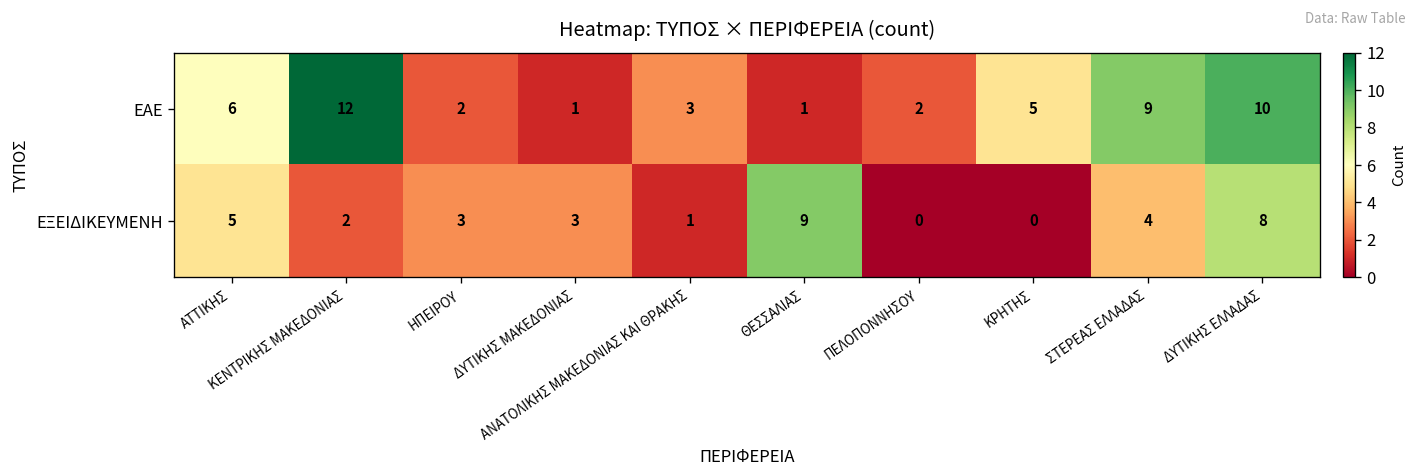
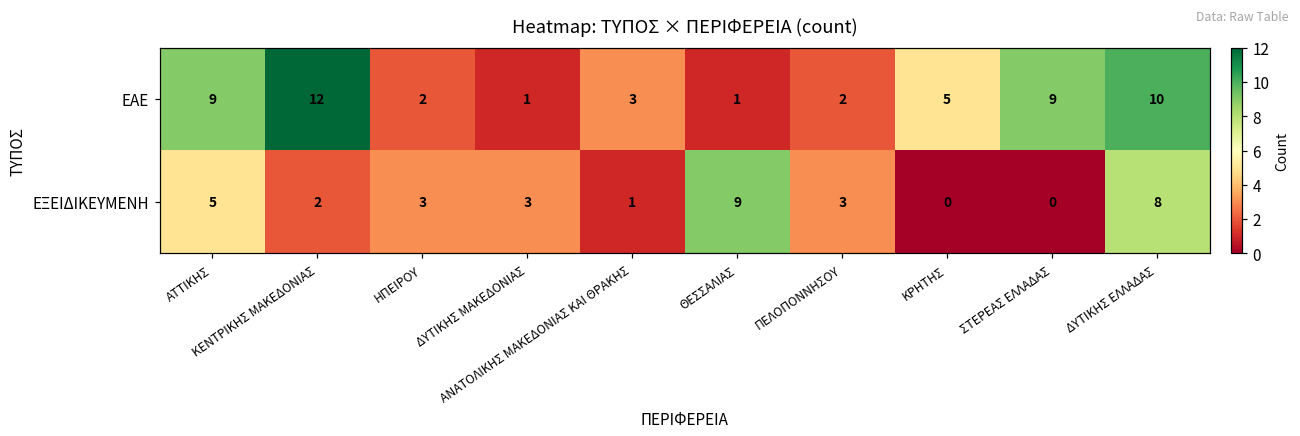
ΕΑΕ, ΑΤΤΙΚΗΣ: 6 -> 9
ΕΞΕΙΔΙΚΕΥΜΕΝΗ, ΠΕΛΟΠΟΝΝΗΣΟΥ: 0 -> 3
ΕΞΕΙΔΙΚΕΥΜΕΝΗ, ΣΤΕΡΕΑΣ ΕΛΛΑΔΑΣ: 4 -> 0
